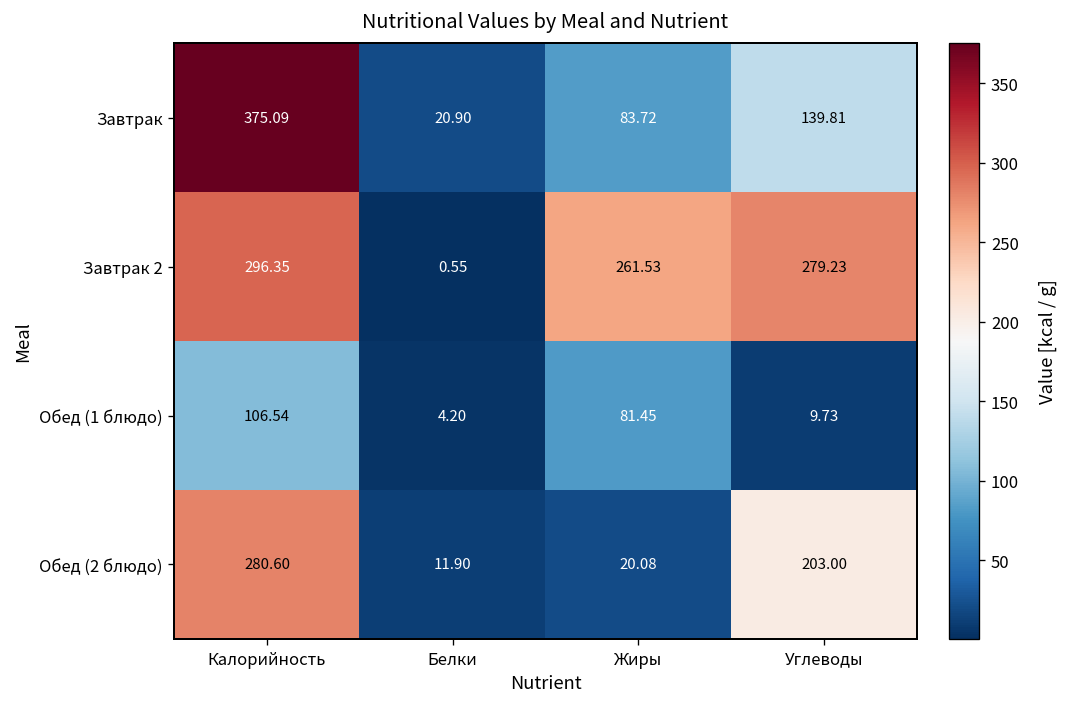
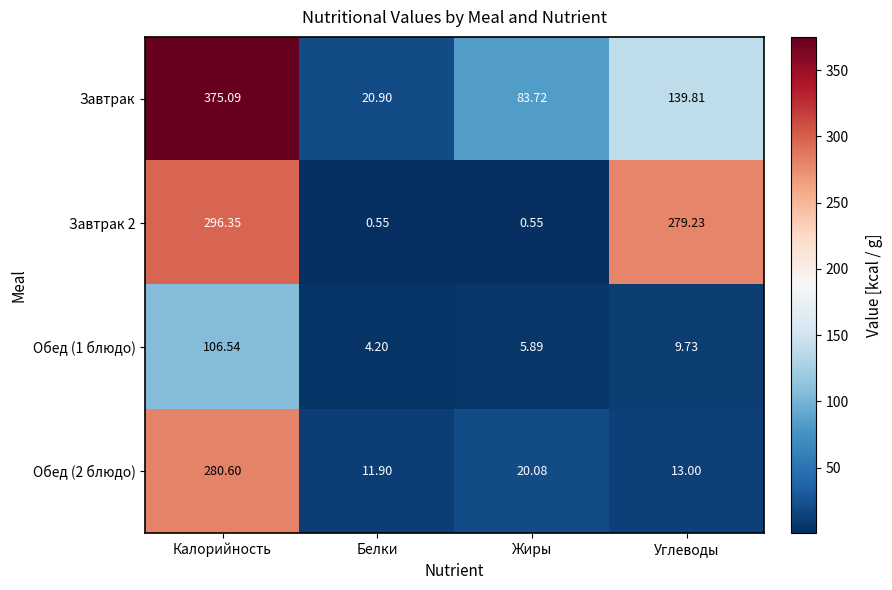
Завтрак 2, Жиры: 261.53 -> 0.55
Обед (1 блюдо), Жиры: 81.45 -> 5.89
Обед (2 блюдо), Углеводы: 203.00 -> 13.00
